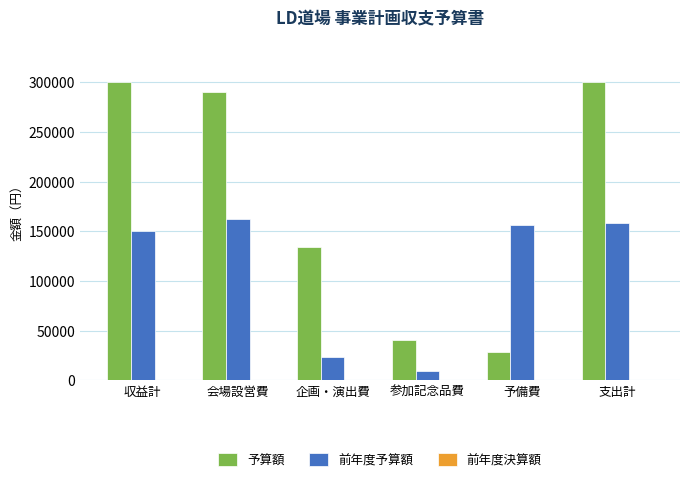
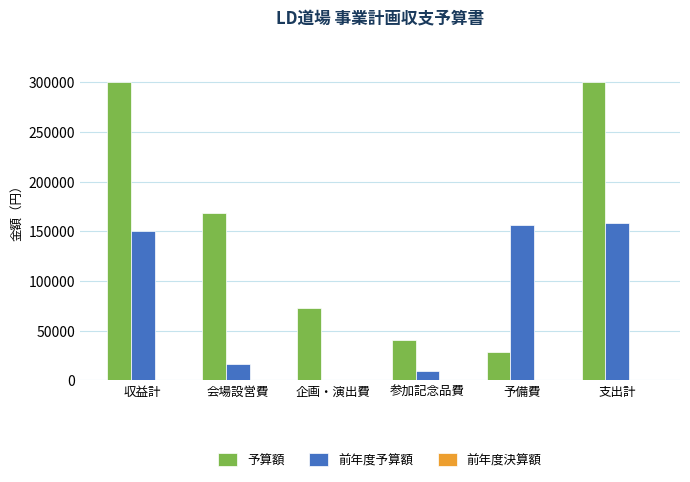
予算額, 会場設営費: 290000 -> 170000
前年度予算額, 会場設営費: 160000 -> 20000
予算額, 企画・演出費: 130000 -> 70000
前年度予算額, 企画・演出費: 20000 -> 0
